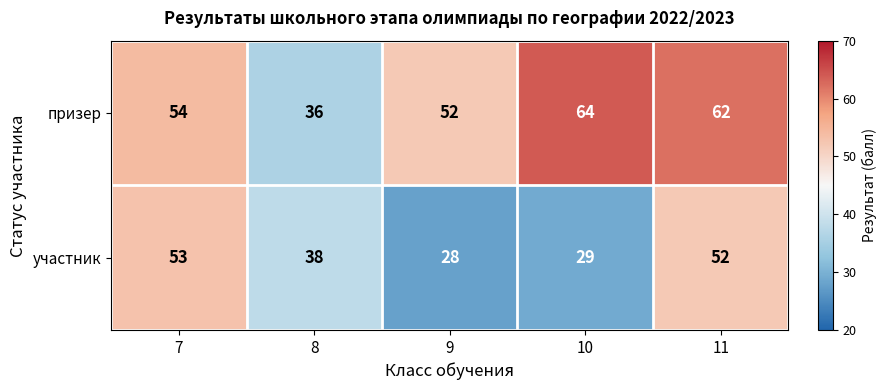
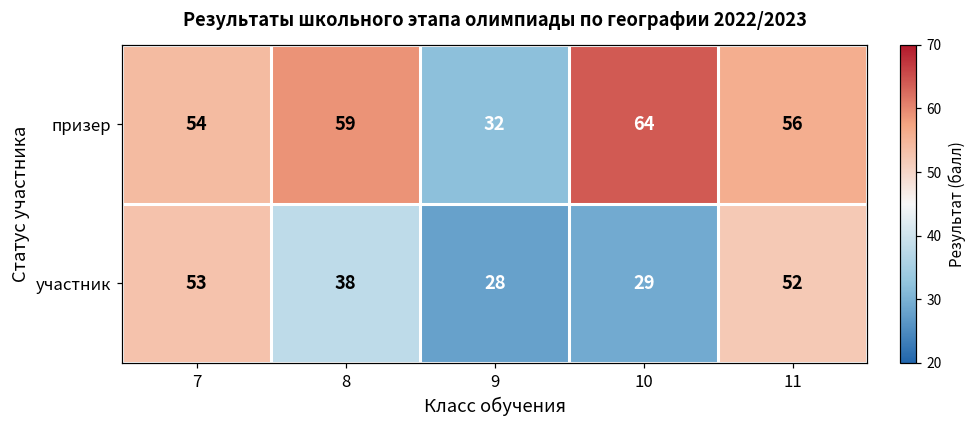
призер, 8: 36 -> 59
призер, 9: 52 -> 32
призер, 11: 62 -> 56
